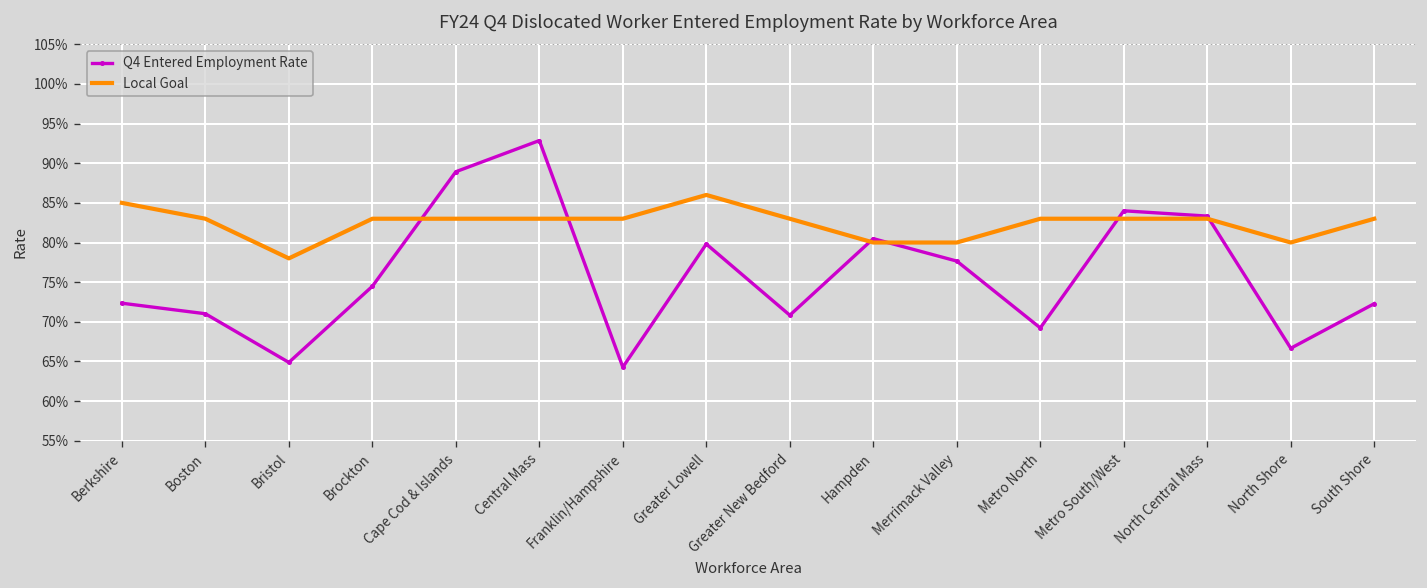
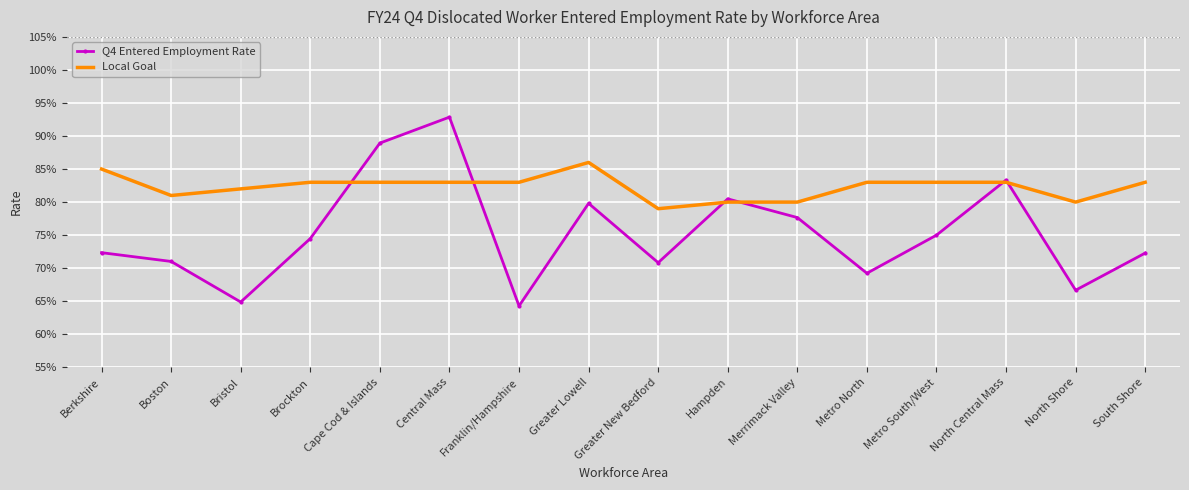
Local Goal, Boston: 83% -> 81%
Local Goal, Bristol: 78% -> 82%
Local Goal, Greater New Bedford: 83% -> 79%
Q4 Entered Employment Rate, Metro South/West: 84% -> 75%
